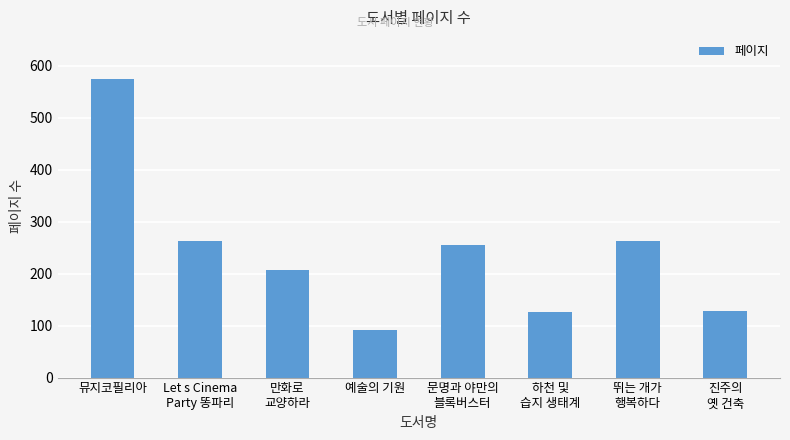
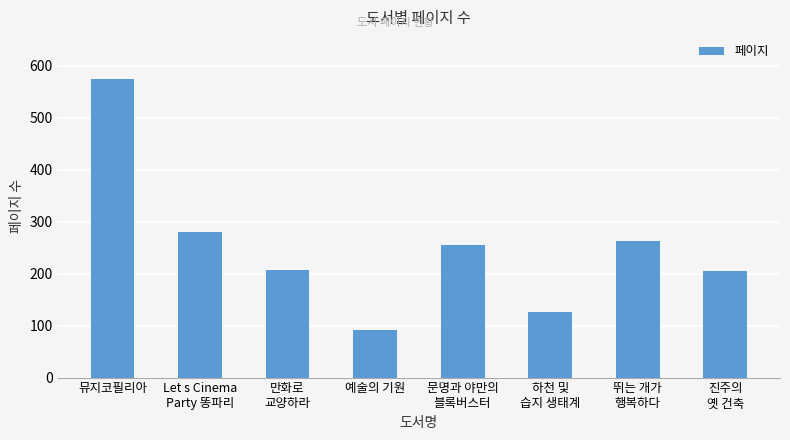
Let s Cinema Party 똥파리: 260 -> 280
진주의 옛 건축: 130 -> 210
